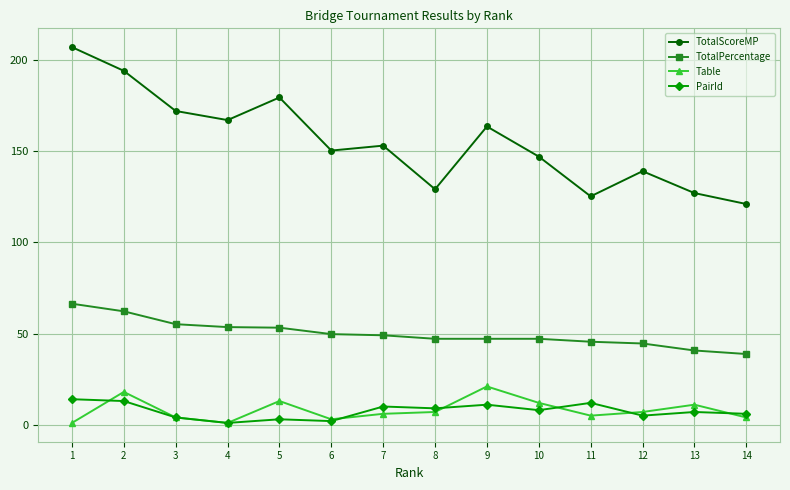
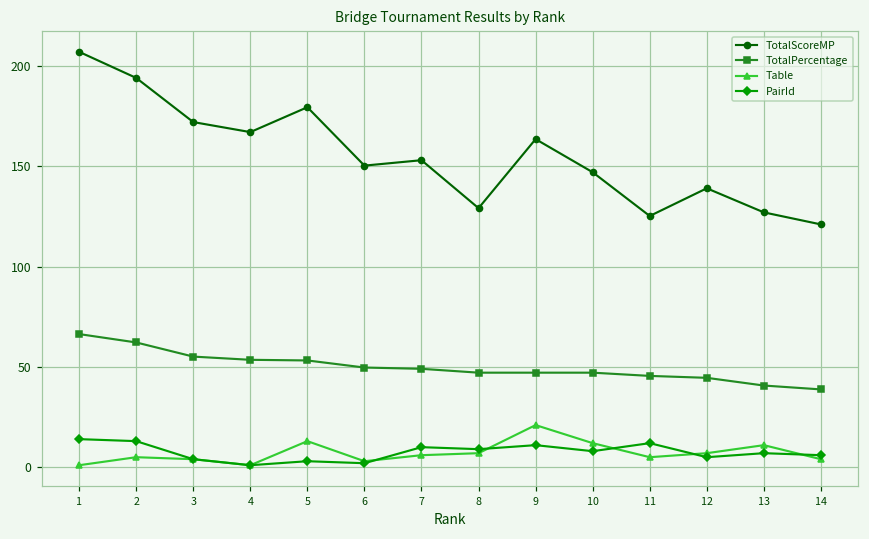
Table, 2: 18 -> 5
